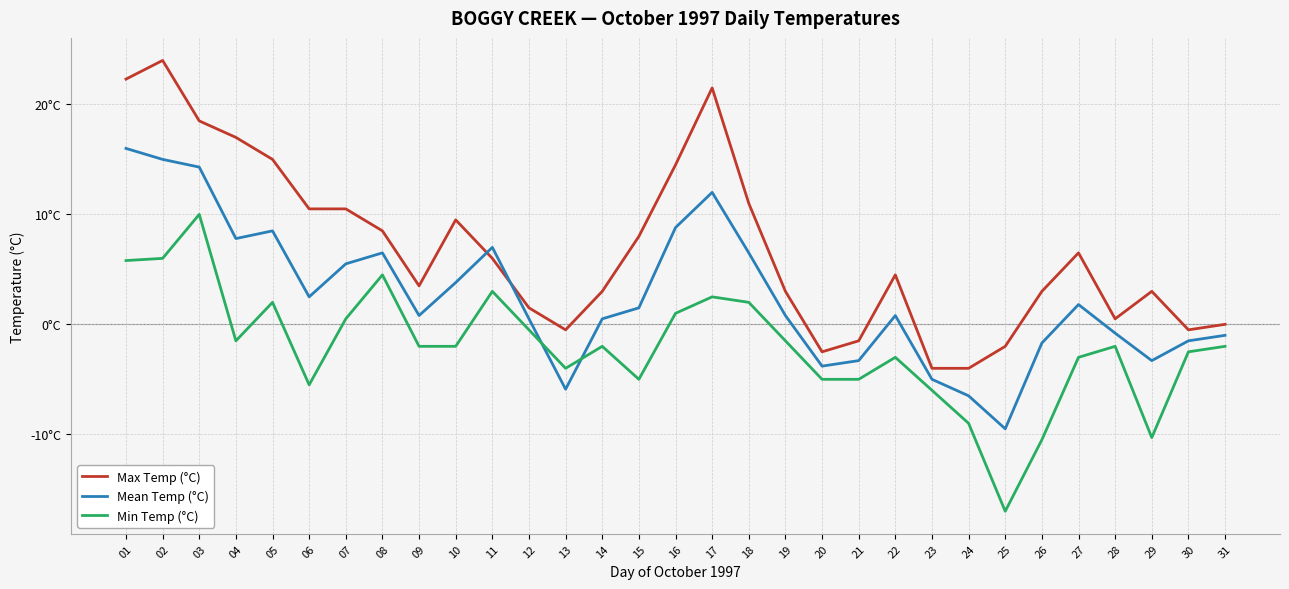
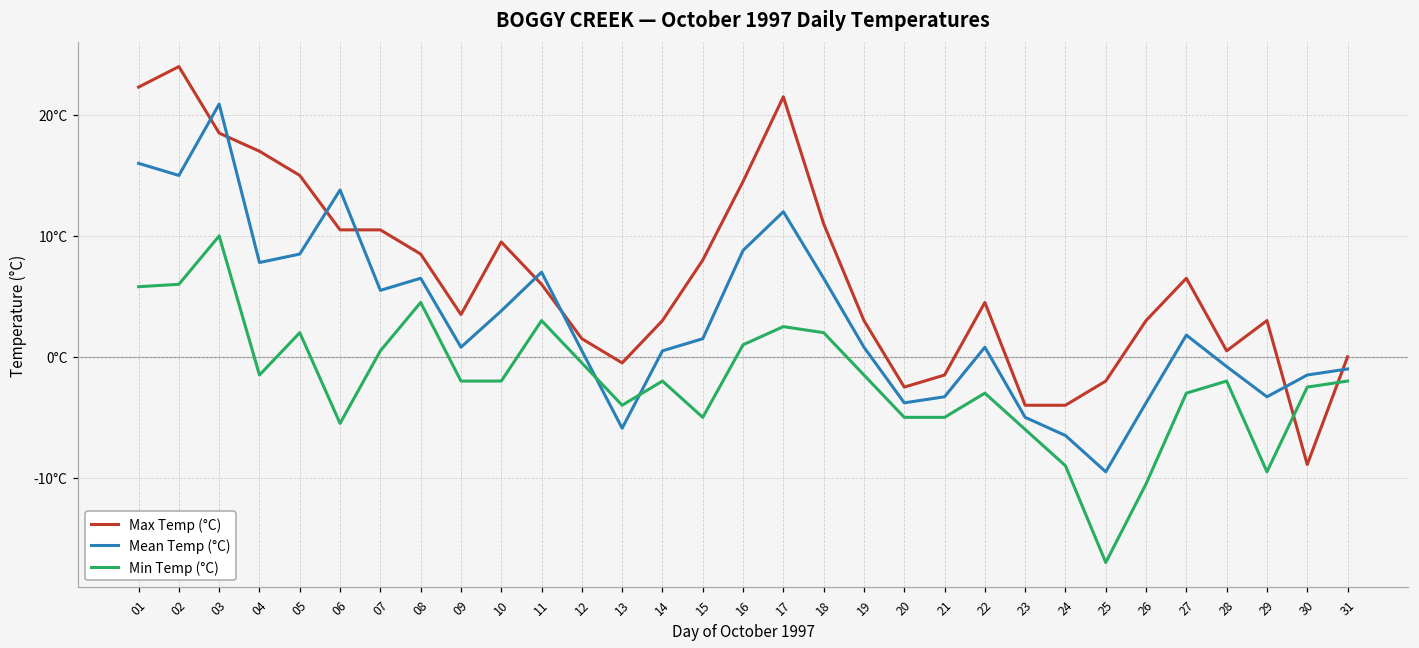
Mean Temp (°C), 03: 14.3°C -> 20.9°C
Mean Temp (°C), 06: 2.5°C -> 13.8°C
Mean Temp (°C), 26: -1.7°C -> -3.8°C
Min Temp (°C), 29: -10.3°C -> -9.5°C
Max Temp (°C), 30: -0.5°C -> -8.9°C
